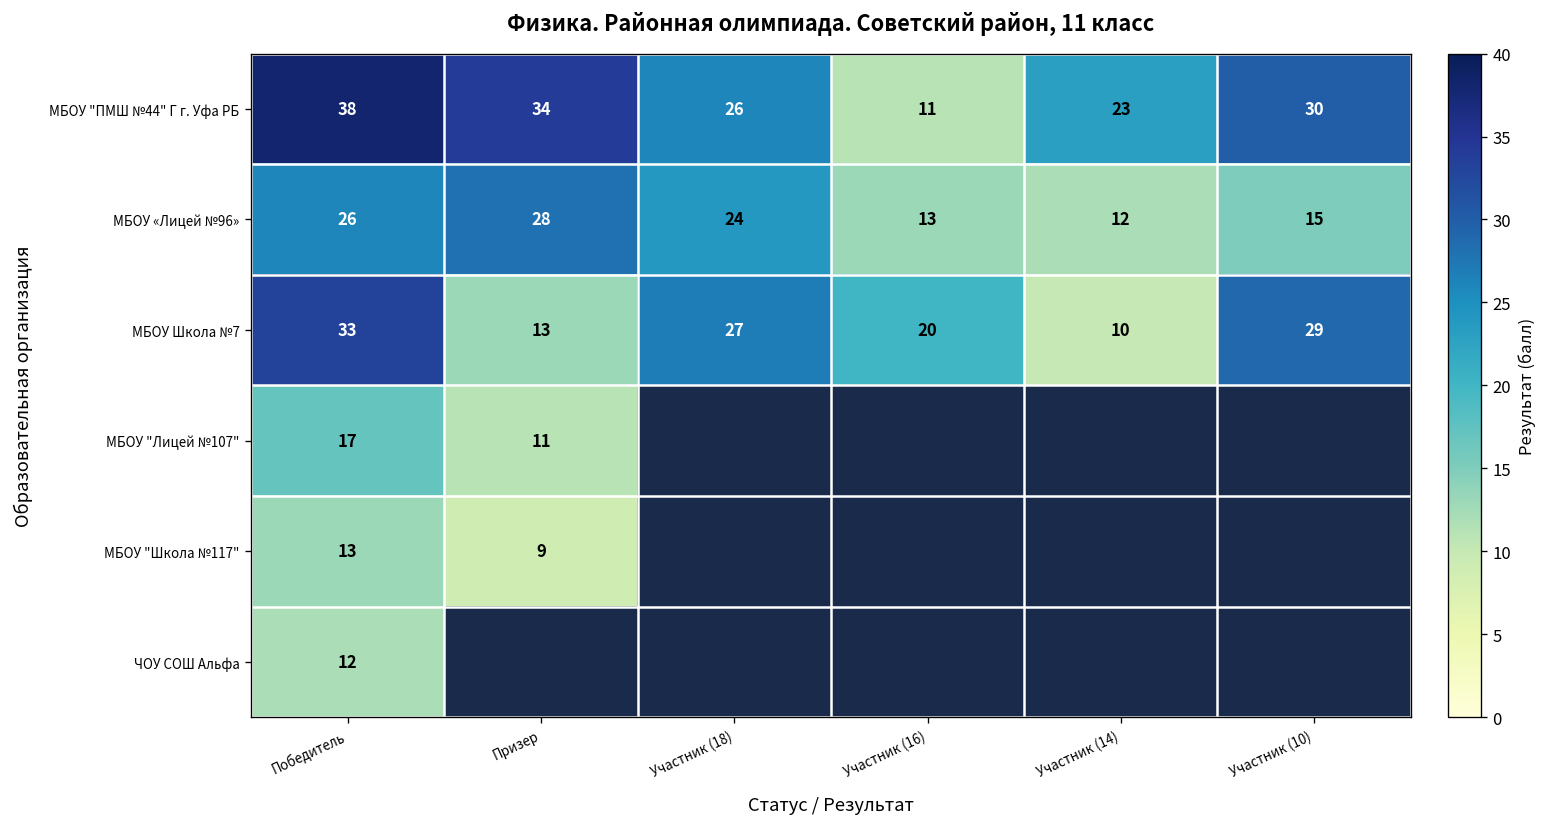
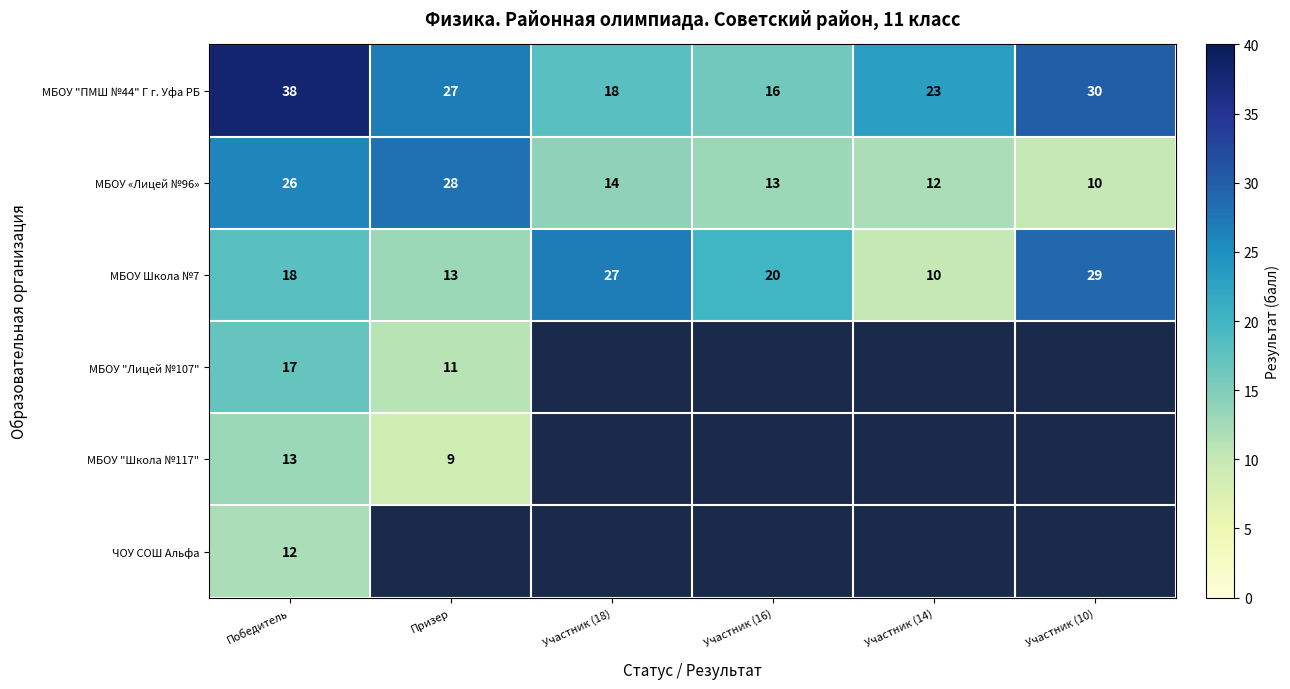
МБОУ "ПМШ №44" Г г. Уфа РБ, Призер: 34 -> 27
МБОУ "ПМШ №44" Г г. Уфа РБ, Участник (18): 26 -> 18
МБОУ "ПМШ №44" Г г. Уфа РБ, Участник (16): 11 -> 16
МБОУ «Лицей №96», Участник (18): 24 -> 14
МБОУ «Лицей №96», Участник (10): 15 -> 10
МБОУ Школа №7, Победитель: 33 -> 18
